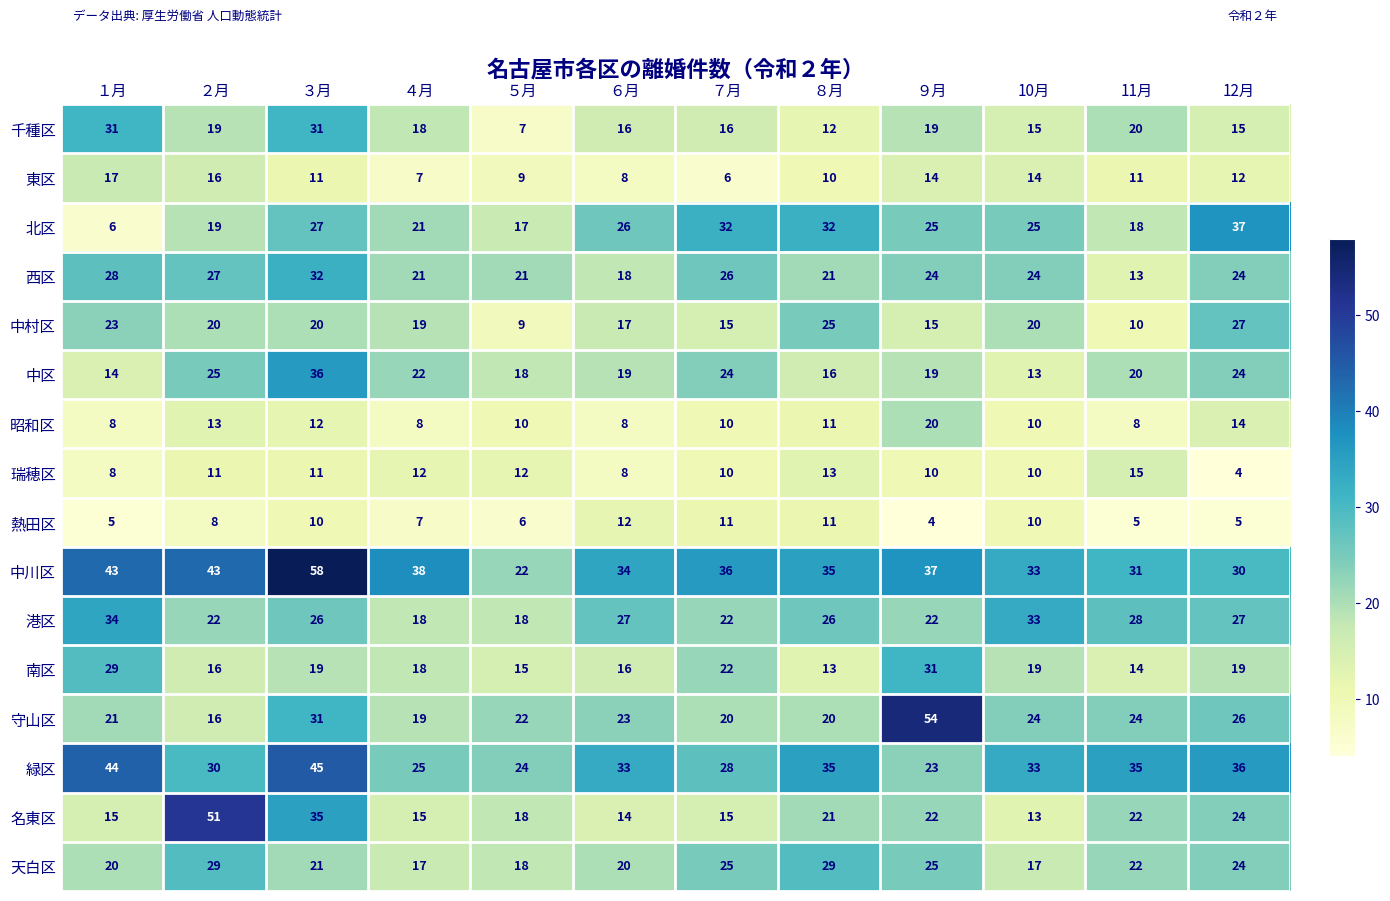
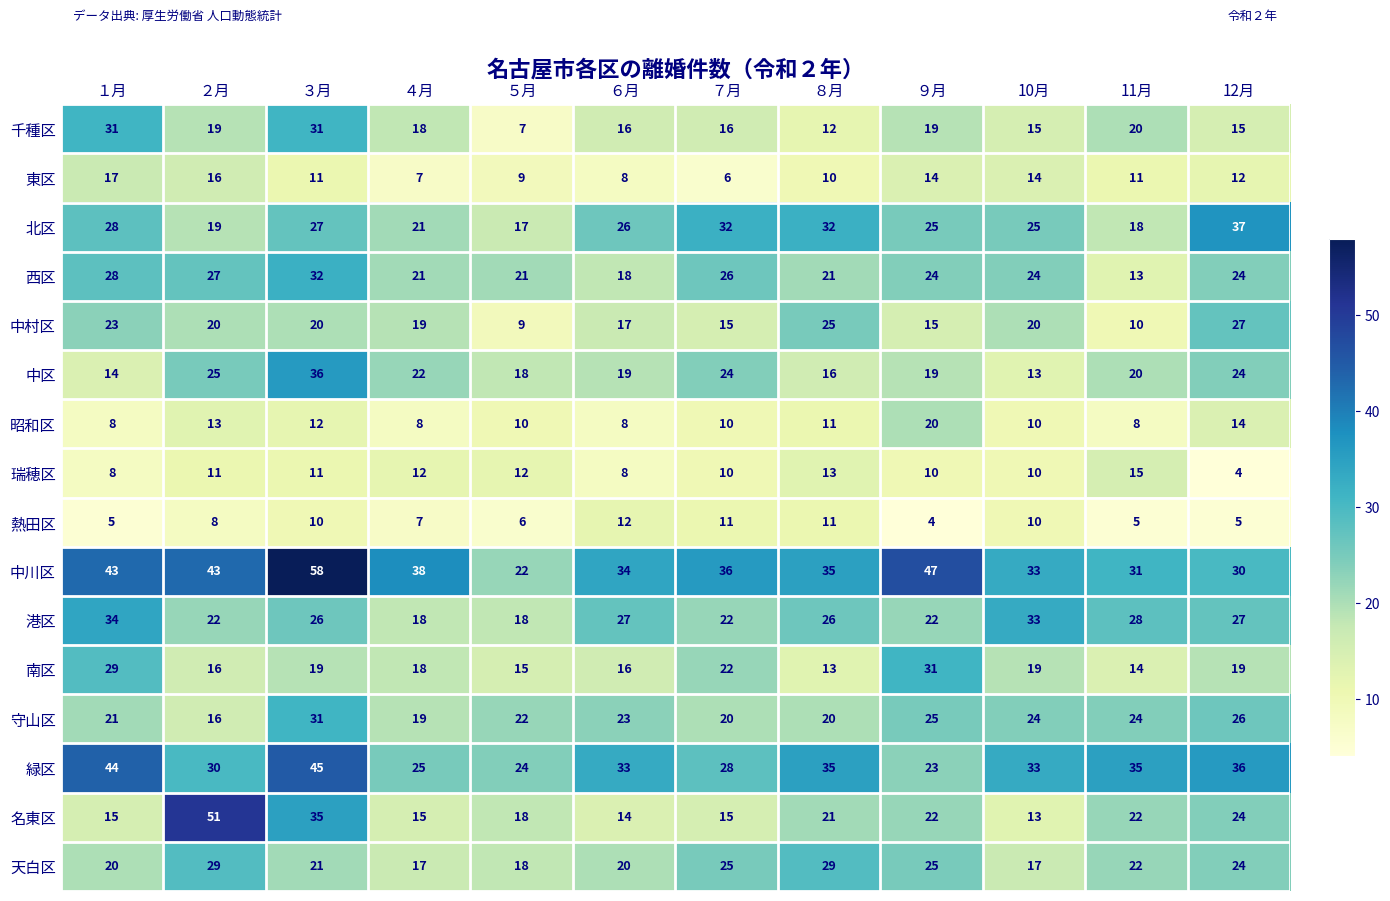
北区, １月: 6 -> 28
中川区, ９月: 37 -> 47
守山区, ９月: 54 -> 25
